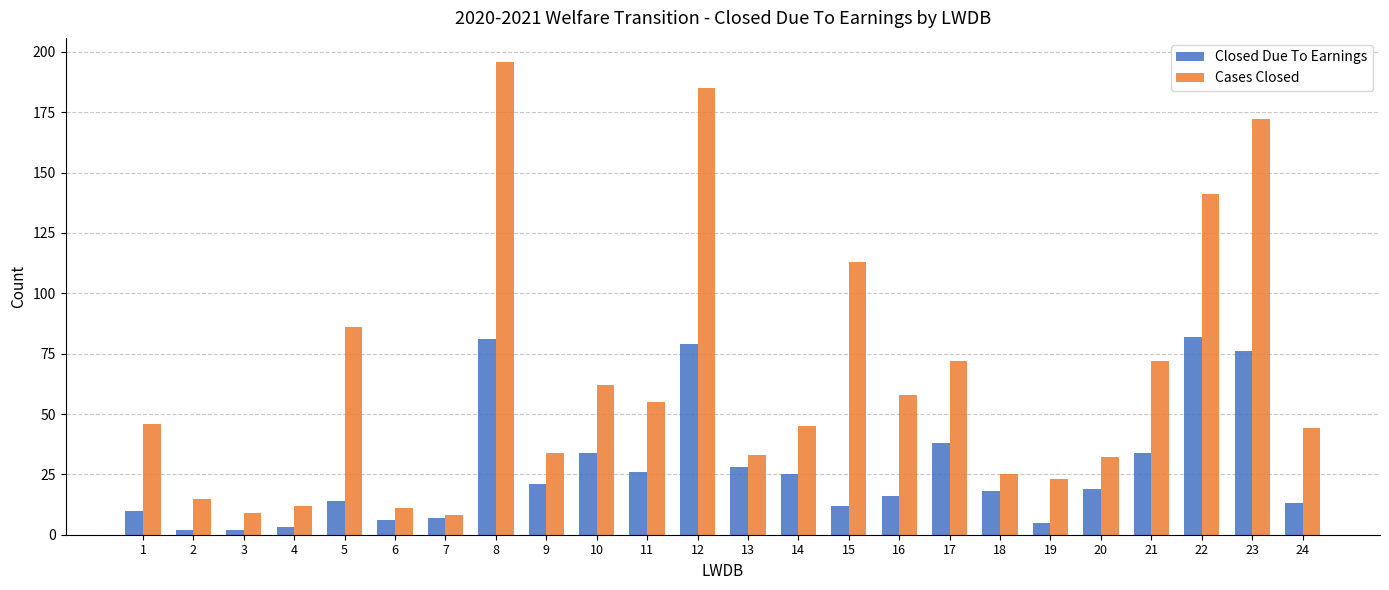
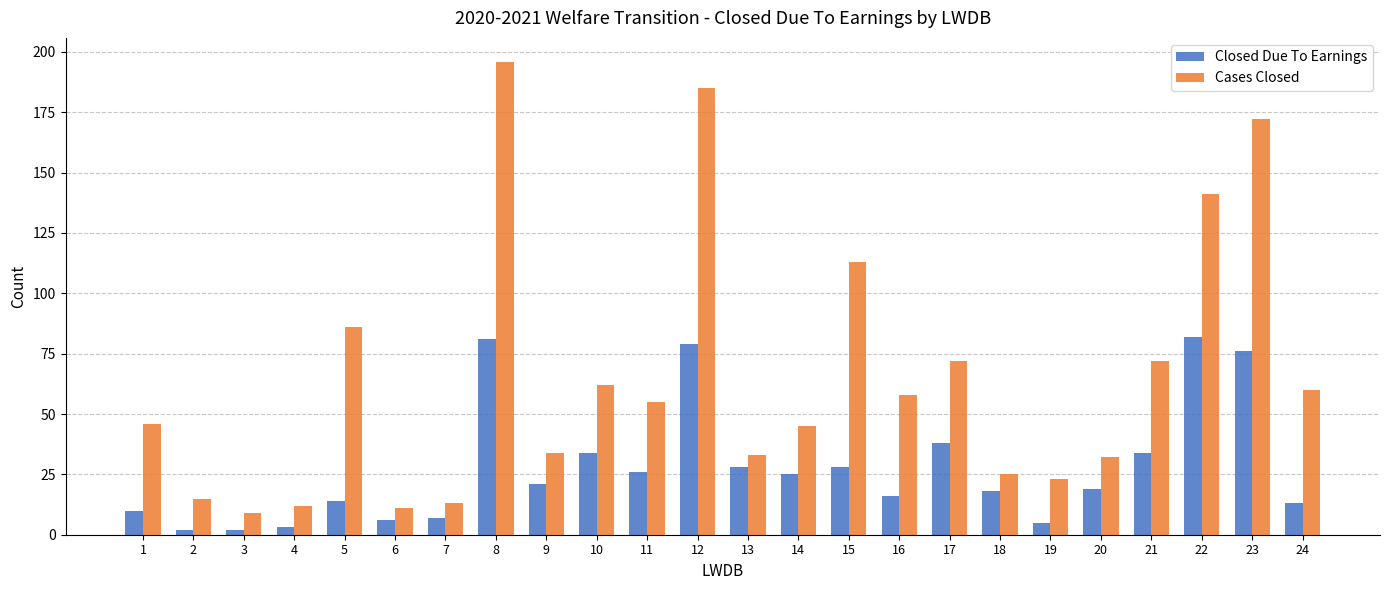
Cases Closed, 7: 8 -> 13
Closed Due To Earnings, 15: 12 -> 28
Cases Closed, 24: 44 -> 60
